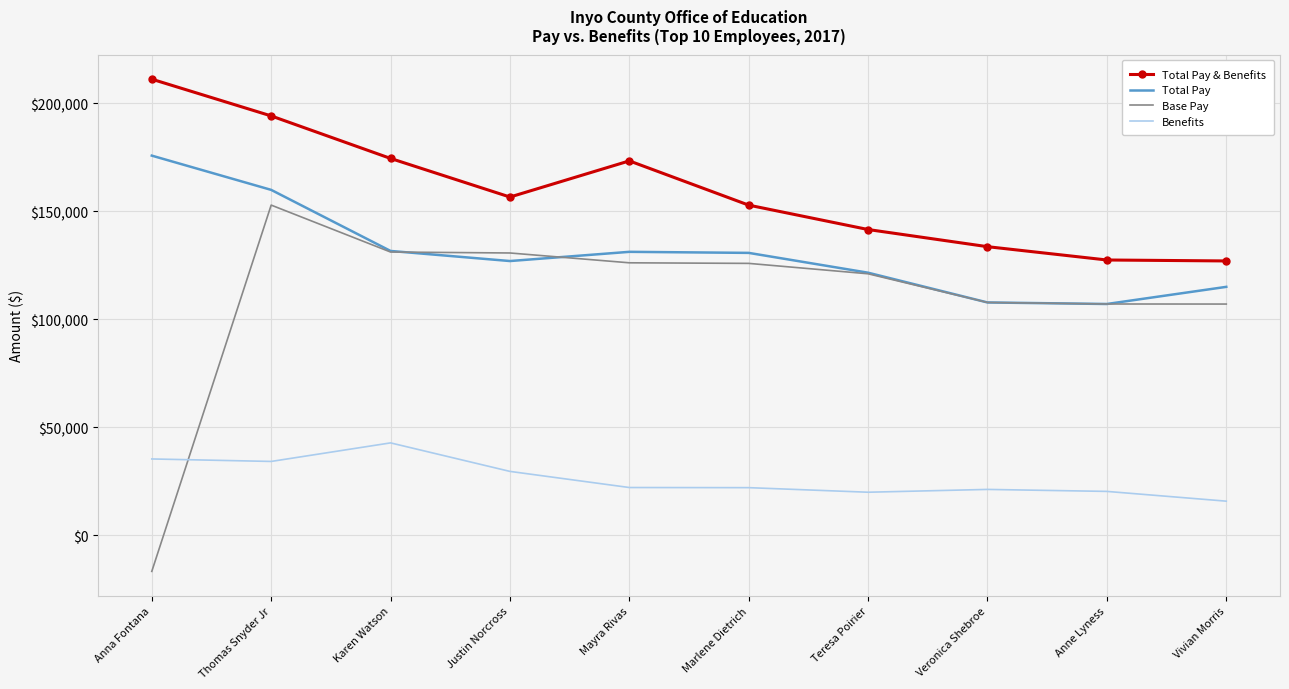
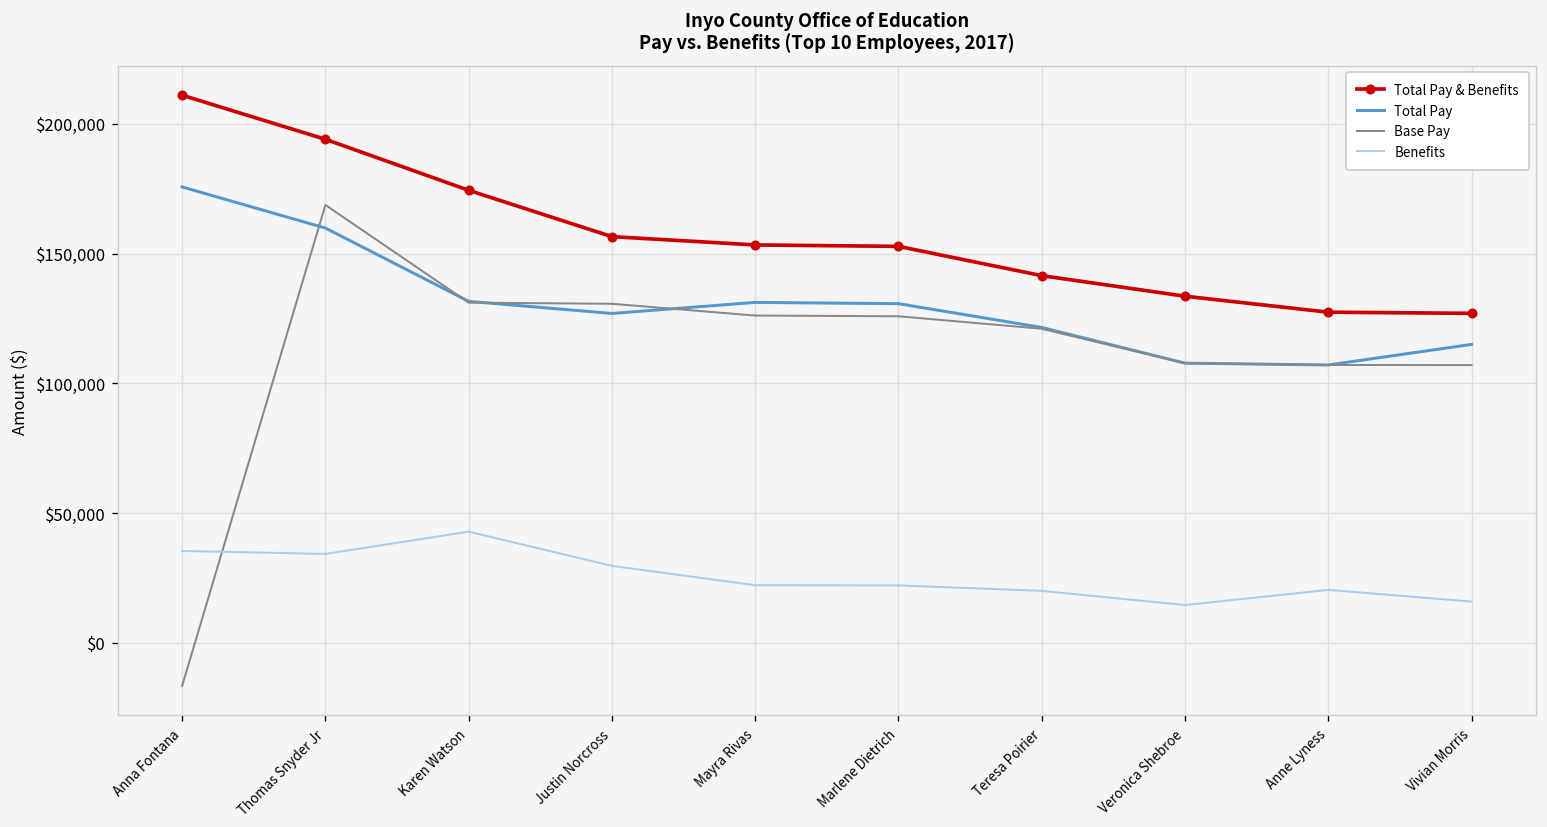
Base Pay, Thomas Snyder Jr: $153,000 -> $169,000
Total Pay & Benefits, Mayra Rivas: $173,000 -> $153,000
Benefits, Veronica Shebroe: $21,000 -> $15,000
